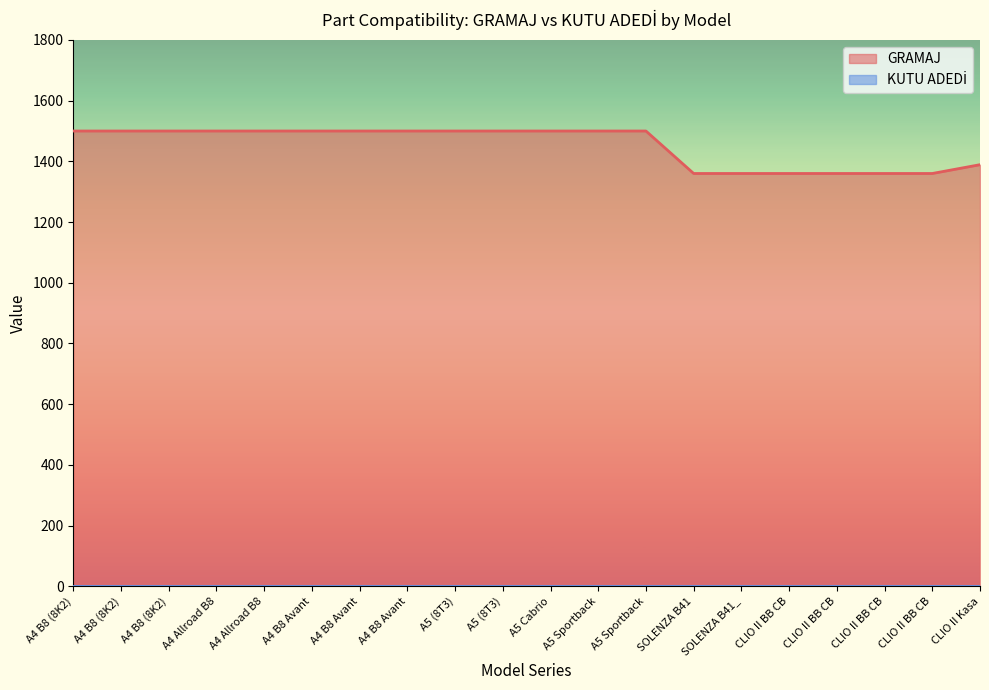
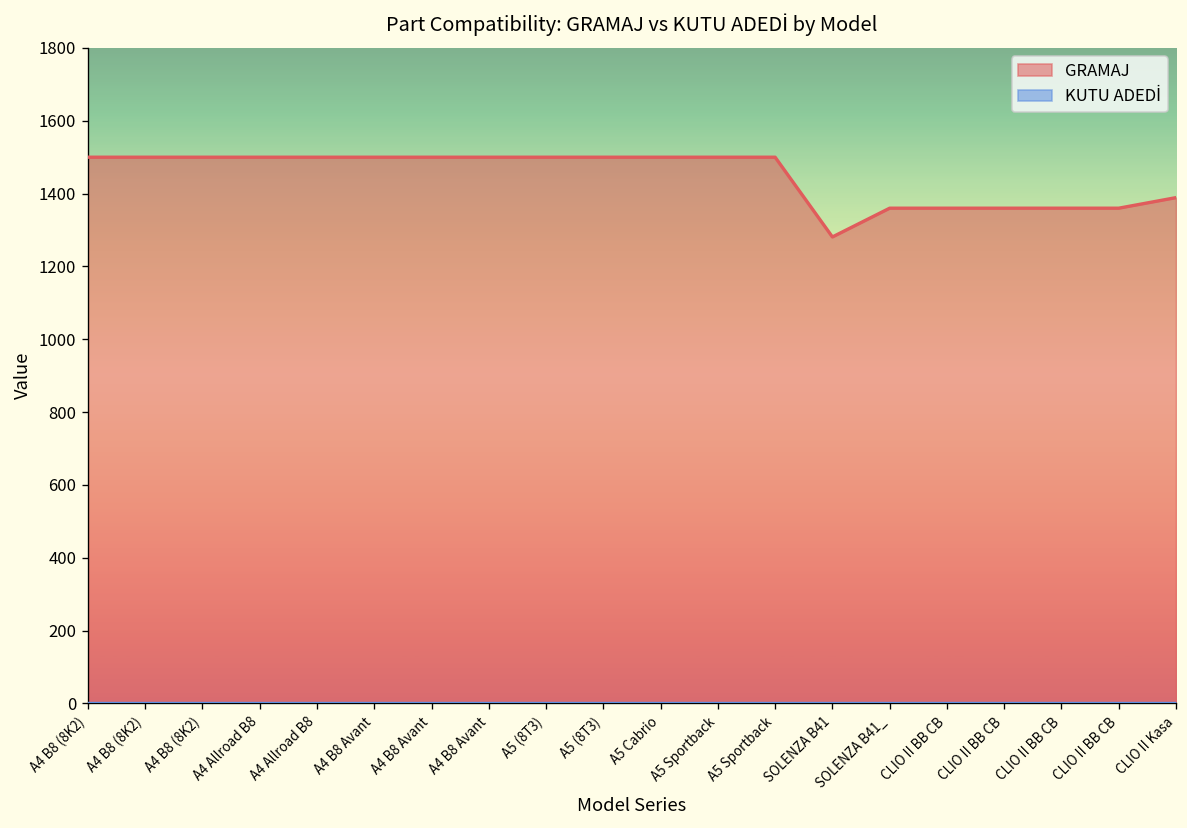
GRAMAJ, SOLENZA B41: 1360 -> 1280
